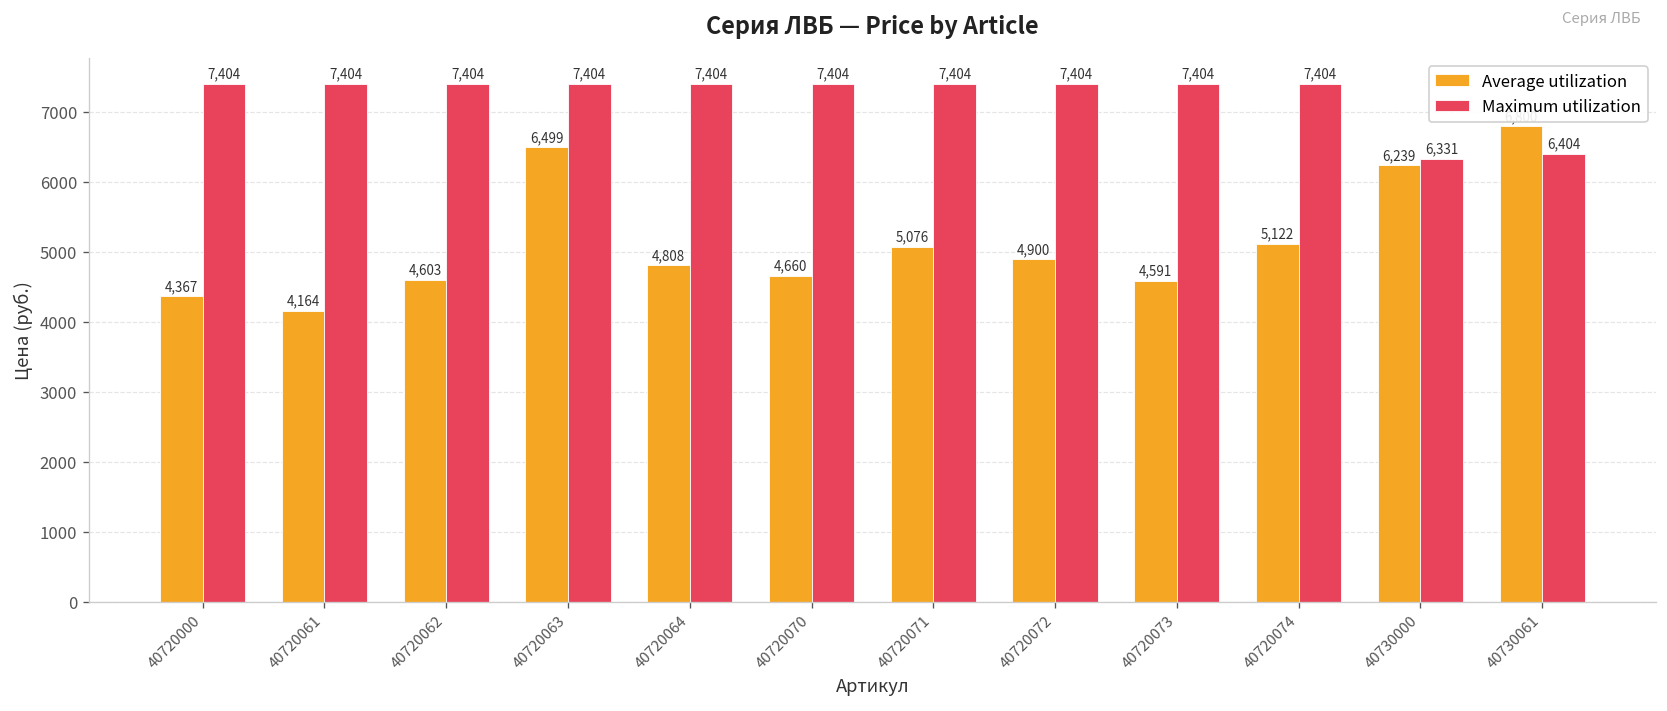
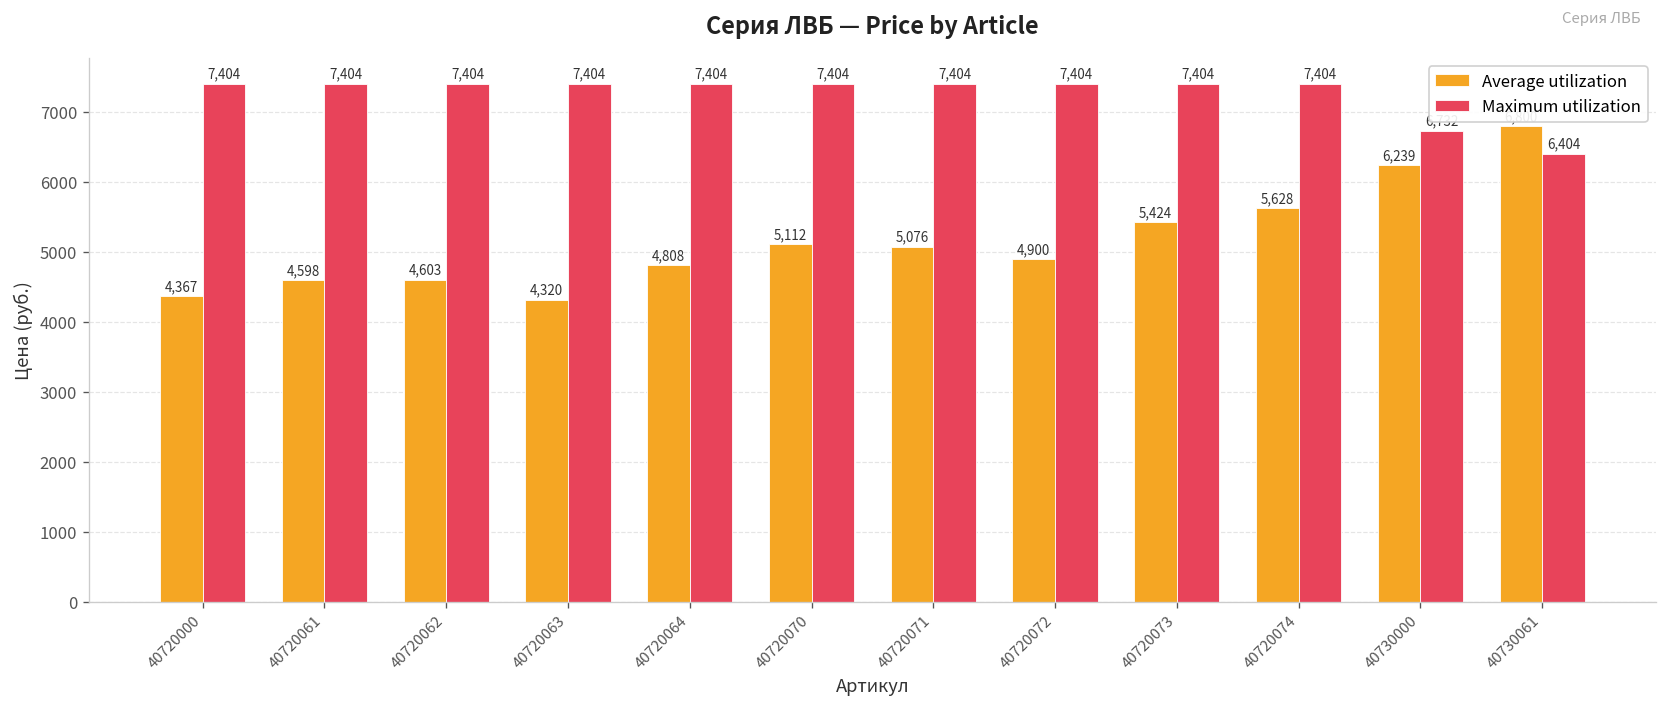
Average utilization, 40720061: 4,164 -> 4,598
Average utilization, 40720063: 6,499 -> 4,320
Average utilization, 40720070: 4,660 -> 5,112
Average utilization, 40720073: 4,591 -> 5,424
Average utilization, 40720074: 5,122 -> 5,628
Maximum utilization, 40730000: 6300 -> 6700
